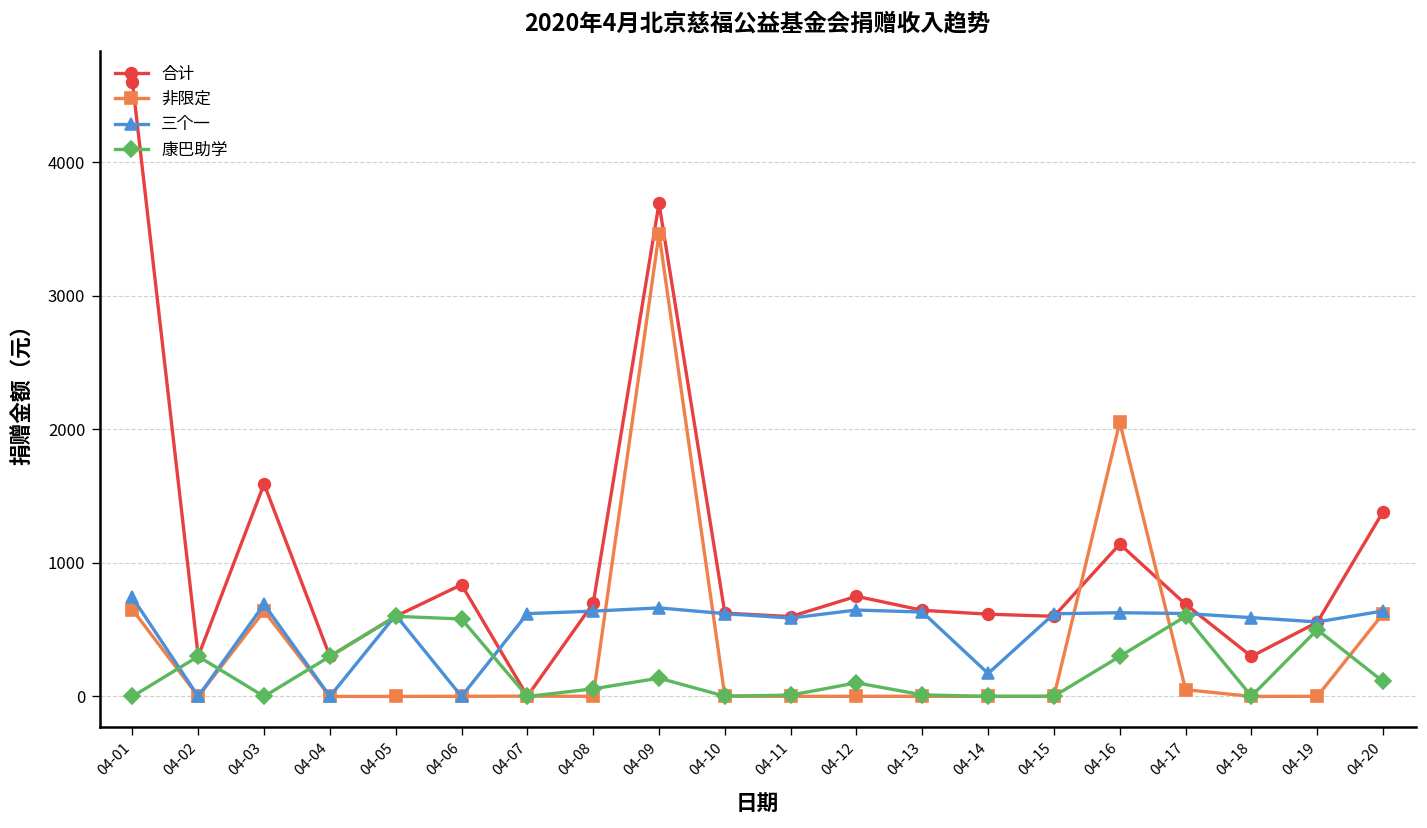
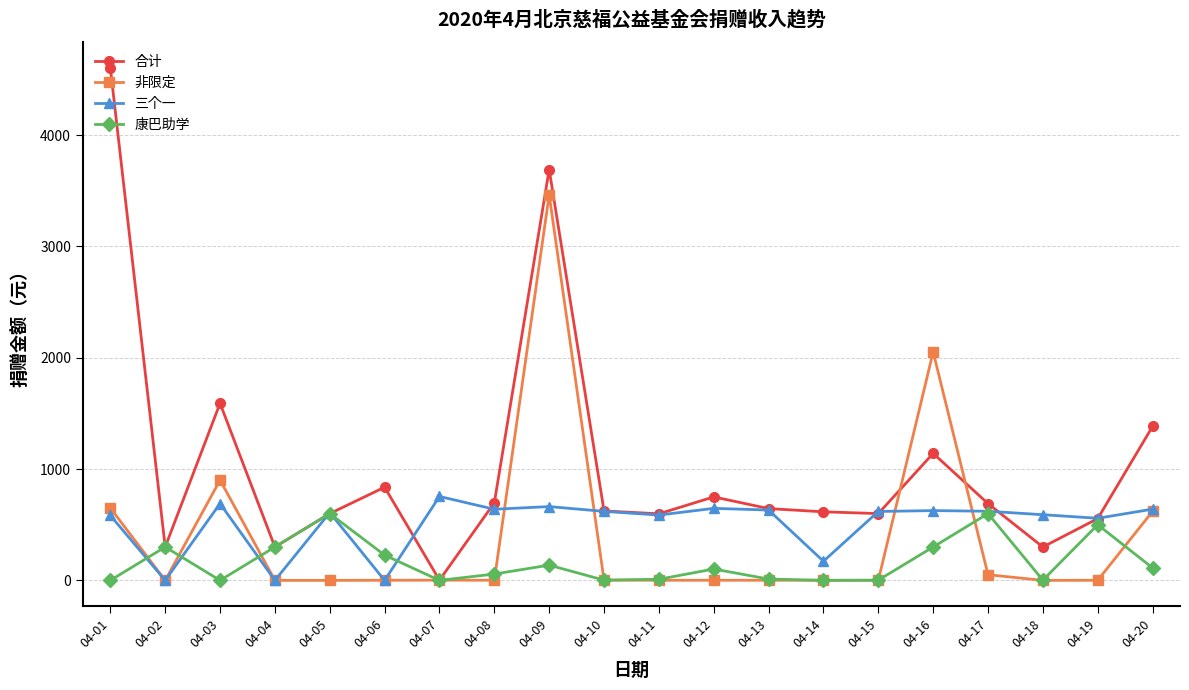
三个一, 04-01: 740 -> 580
非限定, 04-03: 640 -> 900
康巴助学, 04-06: 580 -> 230
三个一, 04-07: 620 -> 750
